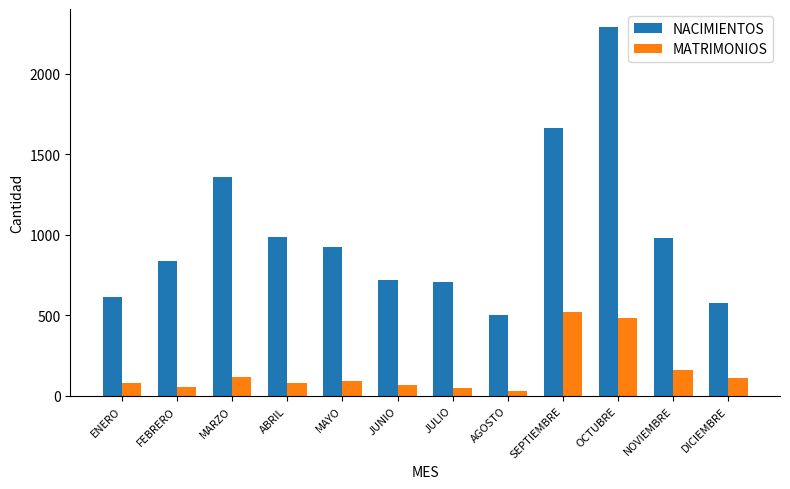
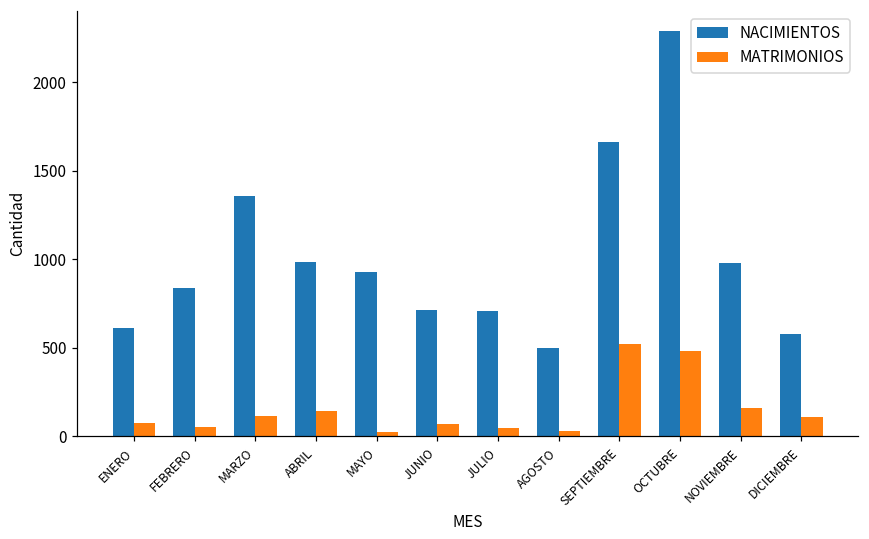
MATRIMONIOS, ABRIL: 80 -> 140
MATRIMONIOS, MAYO: 90 -> 30
